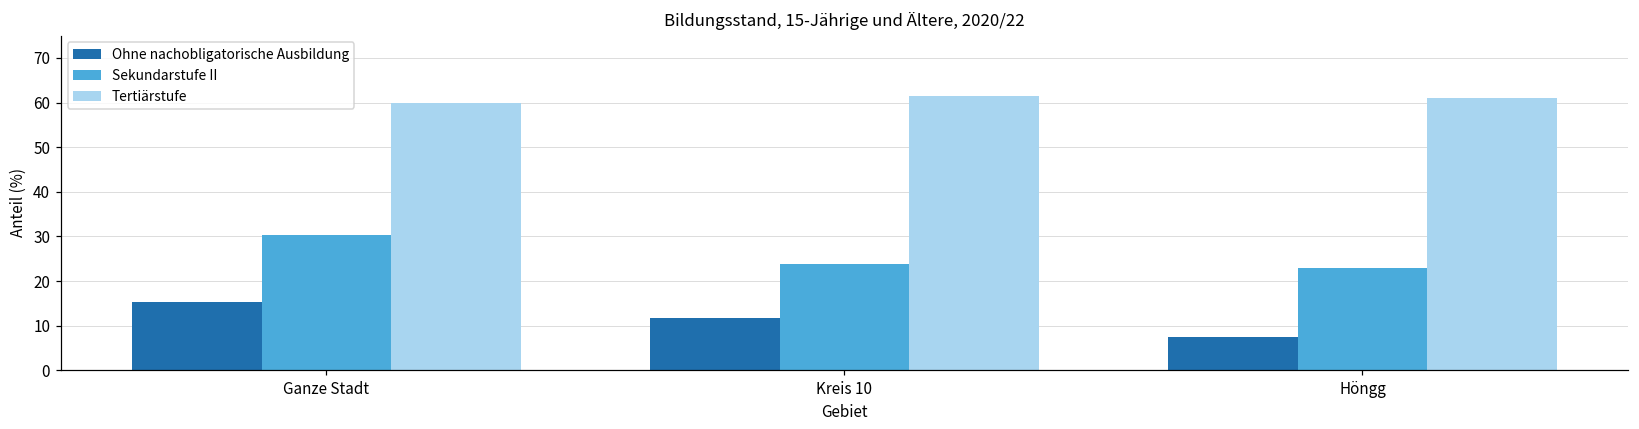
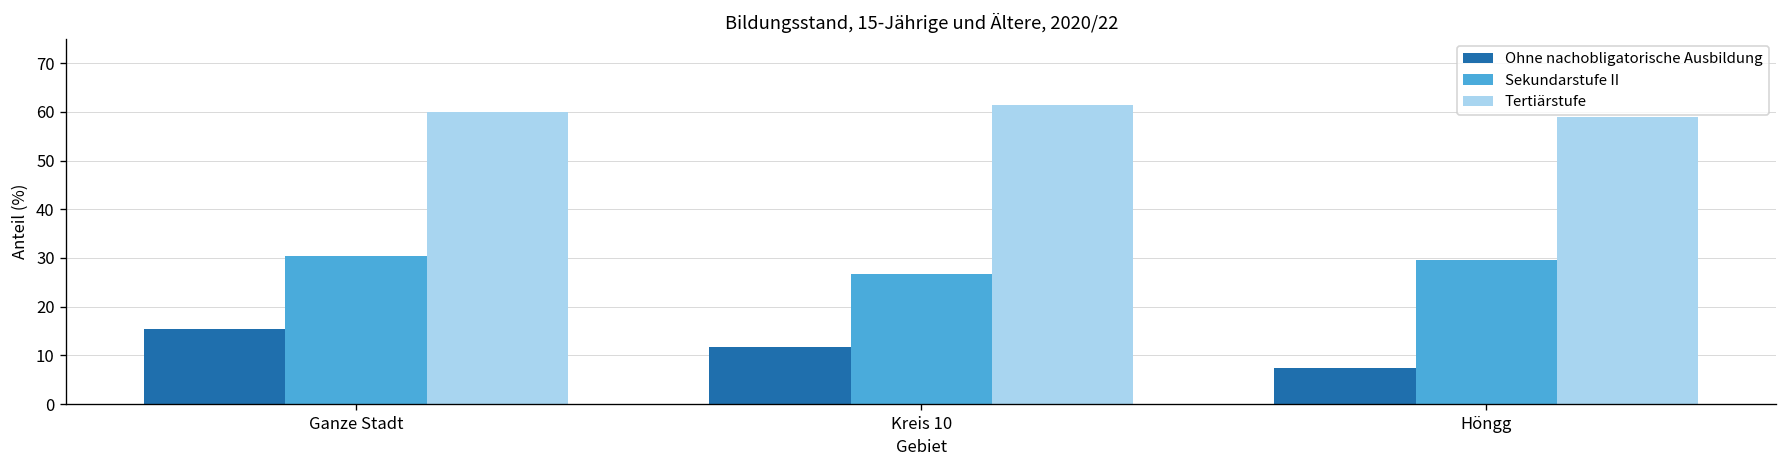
Sekundarstufe II, Kreis 10: 24 -> 27
Sekundarstufe II, Höngg: 23 -> 30
Tertiärstufe, Höngg: 61 -> 59
